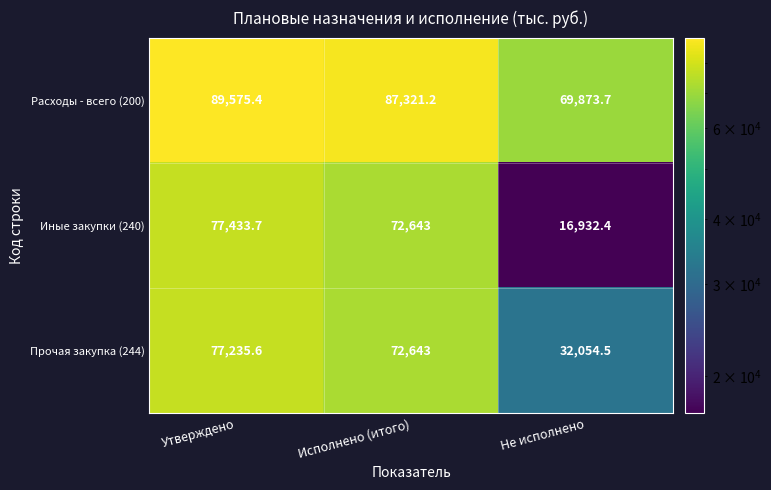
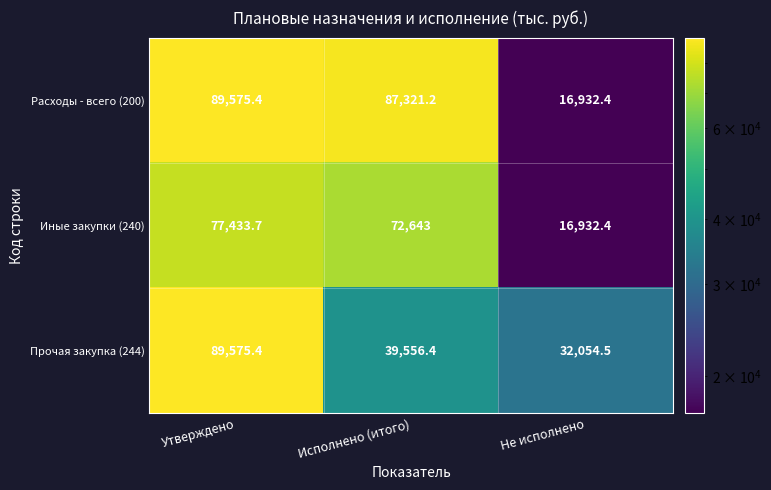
Расходы - всего (200), Не исполнено: 69,873.7 -> 16,932.4
Прочая закупка (244), Утверждено: 77,235.6 -> 89,575.4
Прочая закупка (244), Исполнено (итого): 72,643 -> 39,556.4
